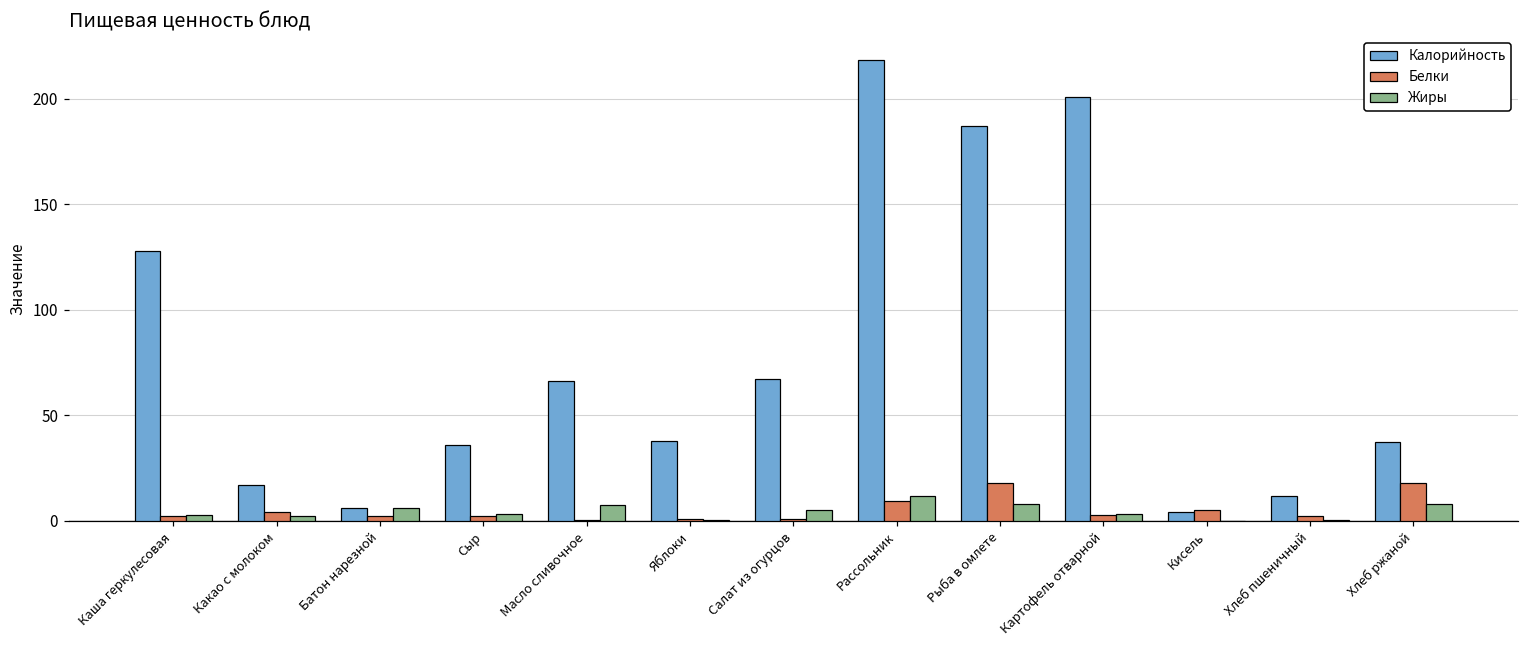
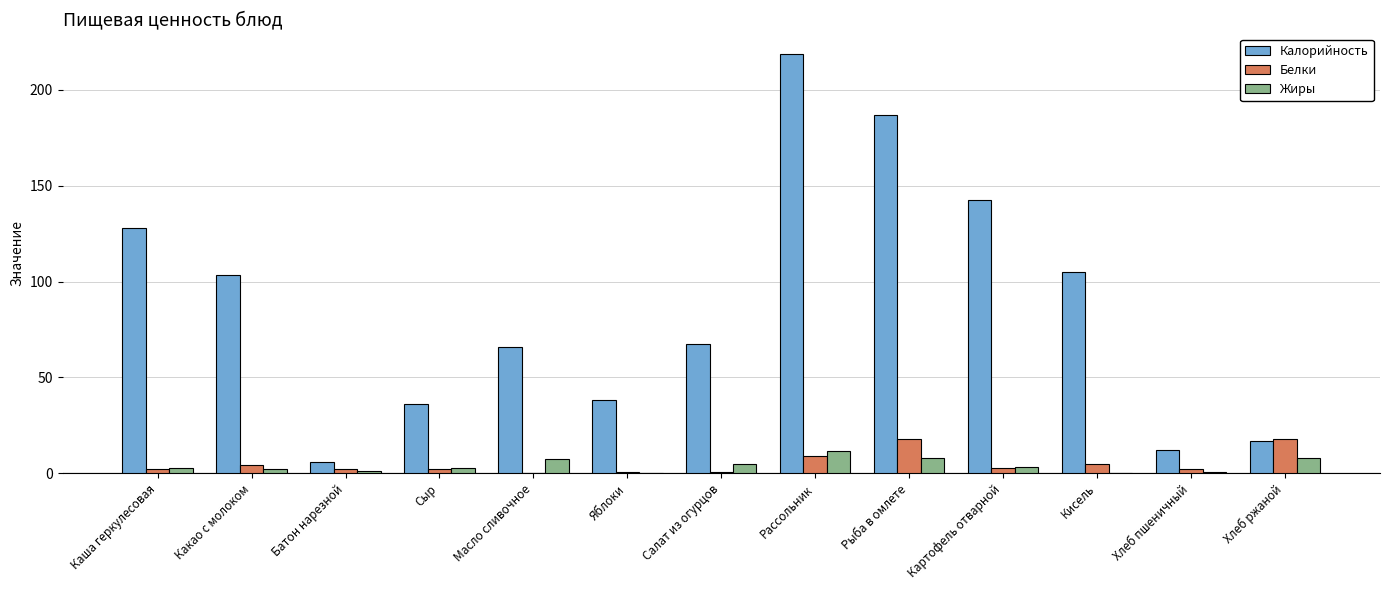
Калорийность, Какао с молоком: 17 -> 104
Жиры, Батон нарезной: 6 -> 1
Калорийность, Картофель отварной: 201 -> 142
Калорийность, Кисель: 4 -> 105
Калорийность, Хлеб ржаной: 37 -> 17
